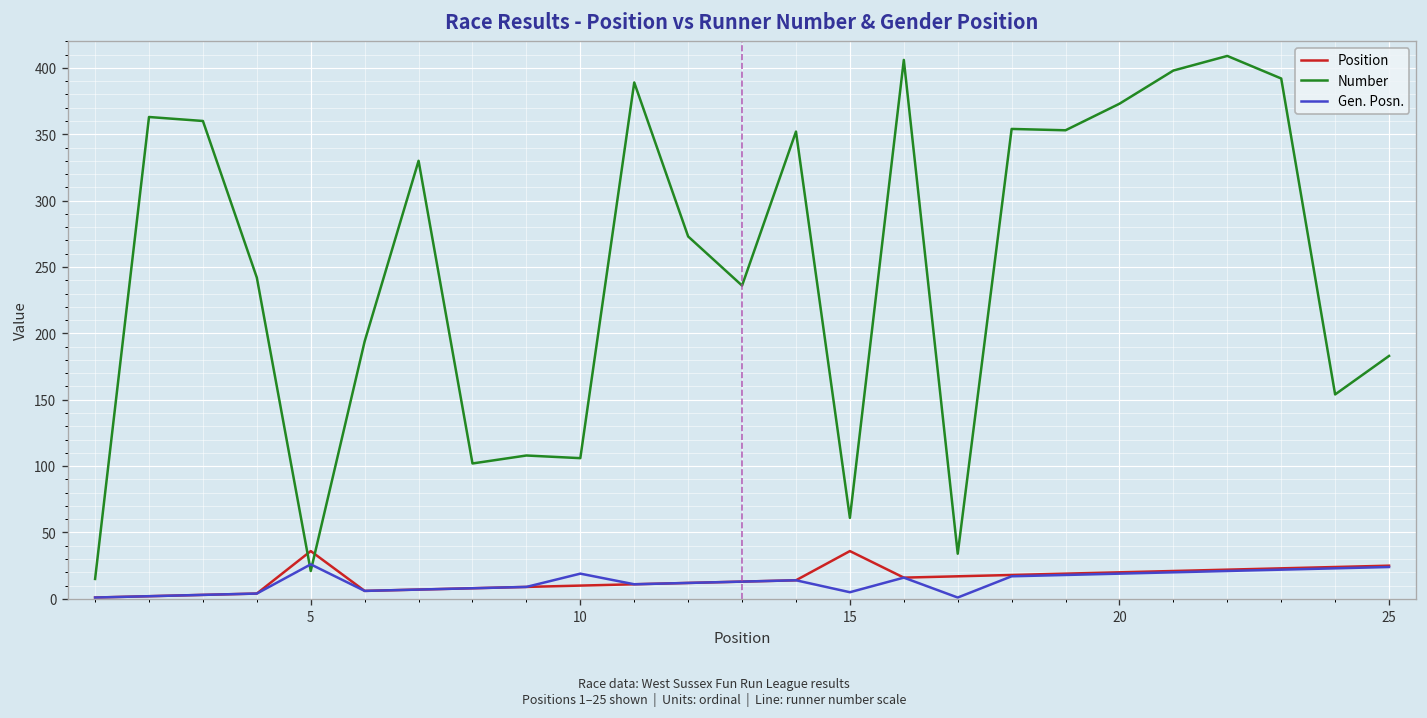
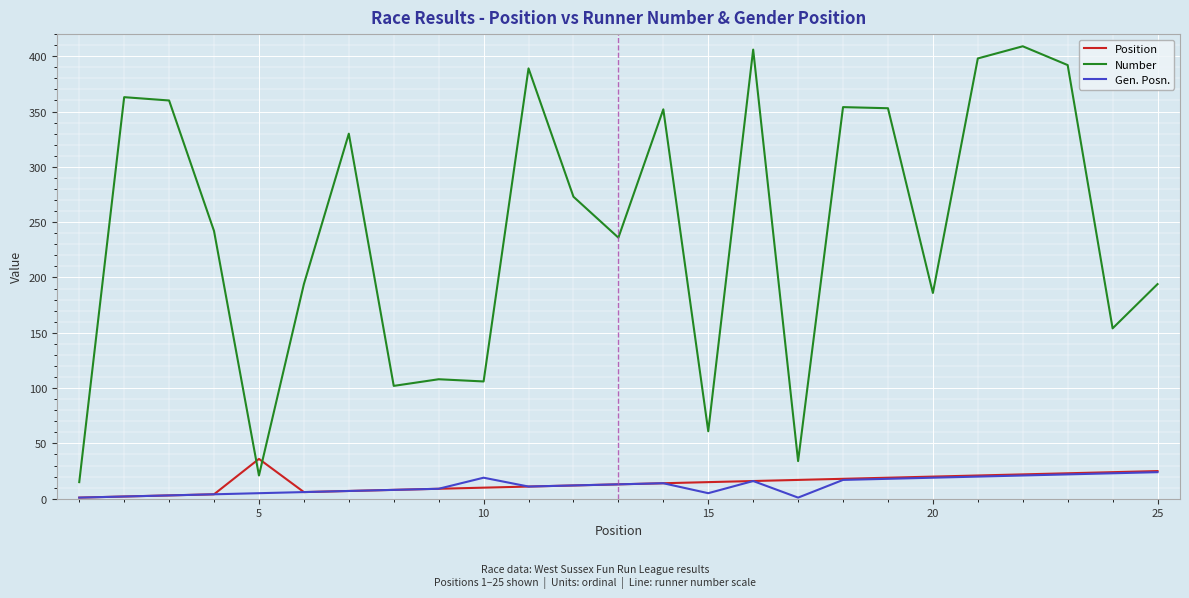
Gen. Posn., 5: 26 -> 5
Position, 15: 36 -> 15
Number, 20: 373 -> 186
Number, 25: 183 -> 194
